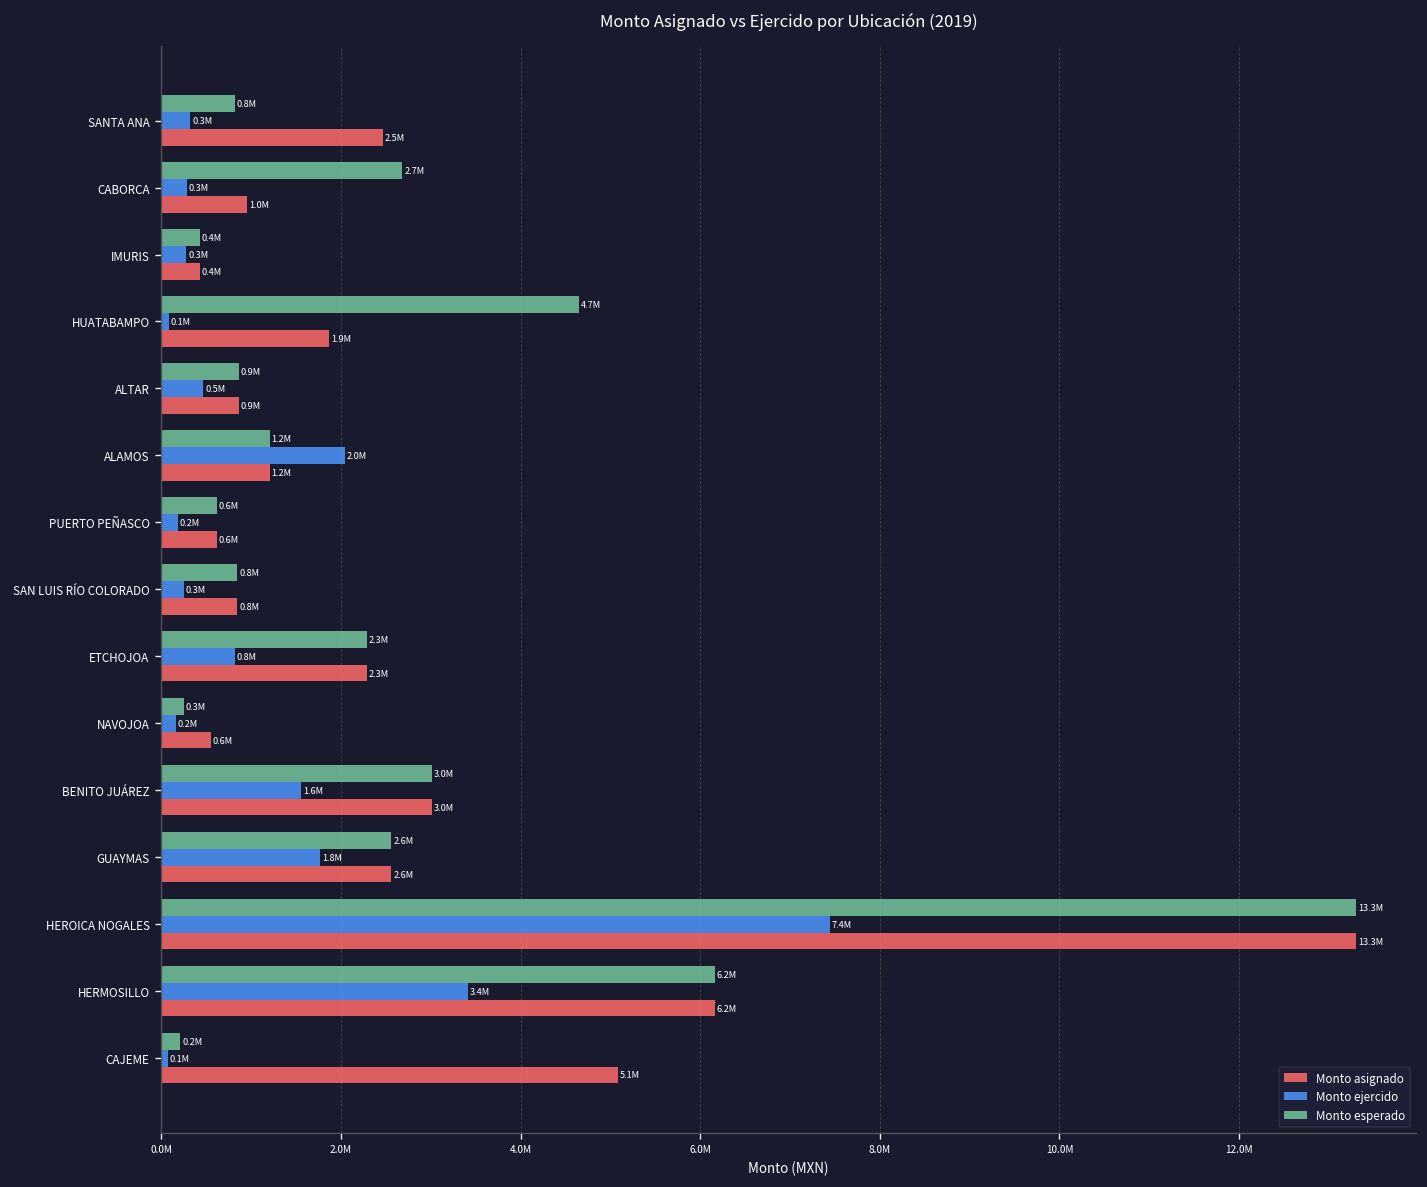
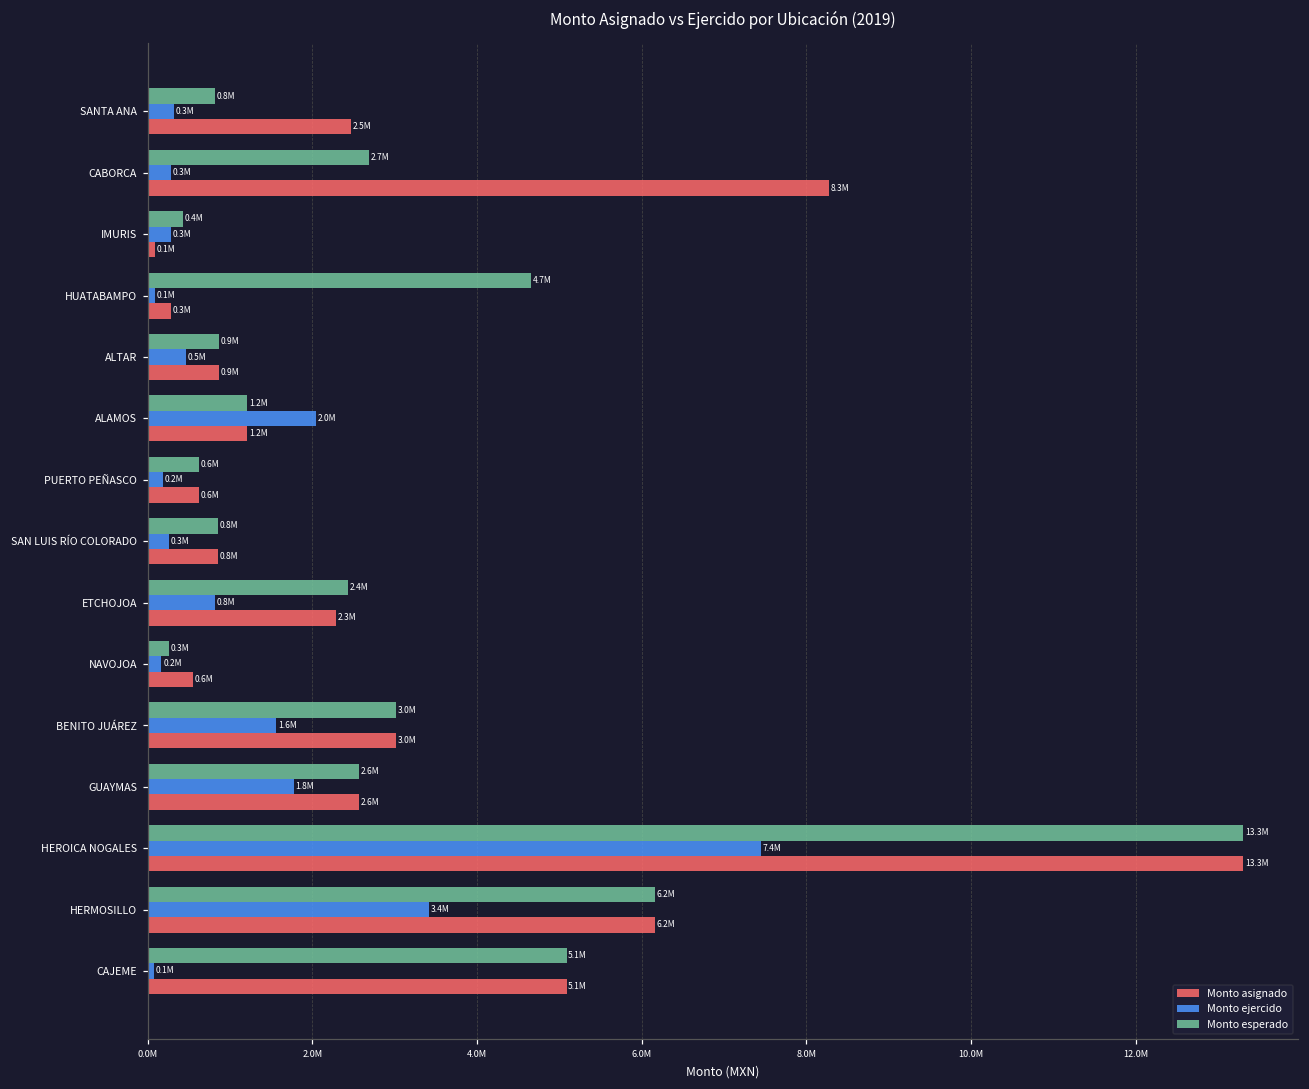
Monto asignado, CABORCA: 1.0M -> 8.3M
Monto asignado, IMURIS: 0.4M -> 0.1M
Monto asignado, HUATABAMPO: 1.9M -> 0.3M
Monto esperado, ETCHOJOA: 2.3M -> 2.4M
Monto esperado, CAJEME: 0.2M -> 5.1M
